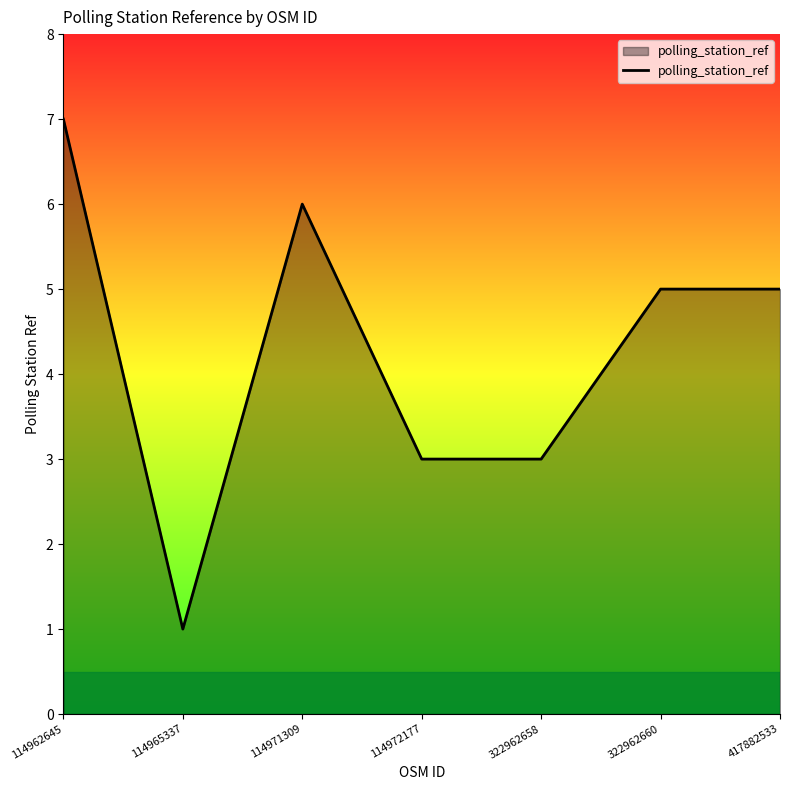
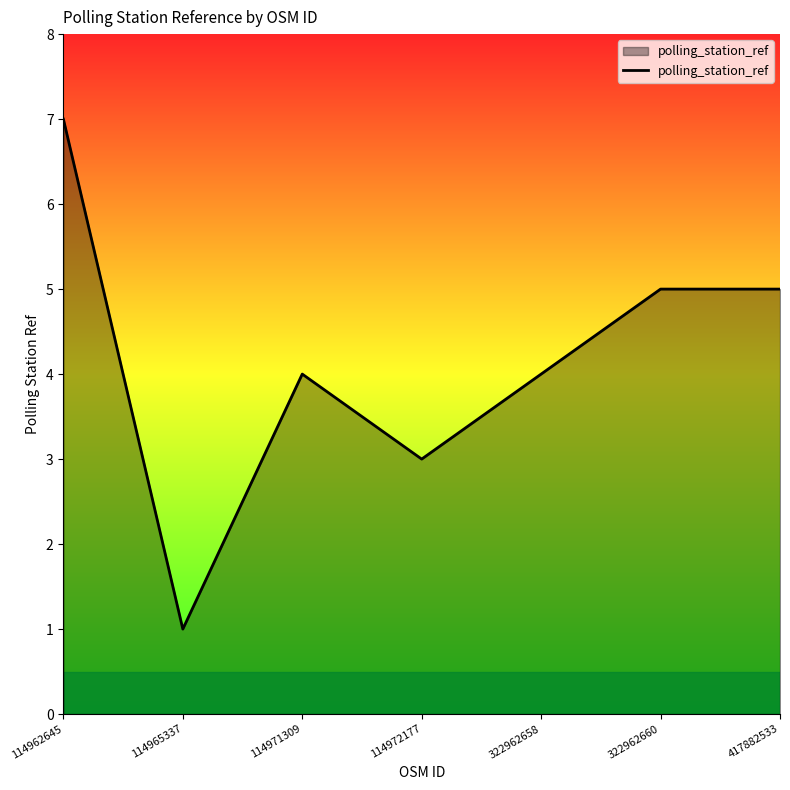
114971309: 6 -> 4
322962658: 3 -> 4
